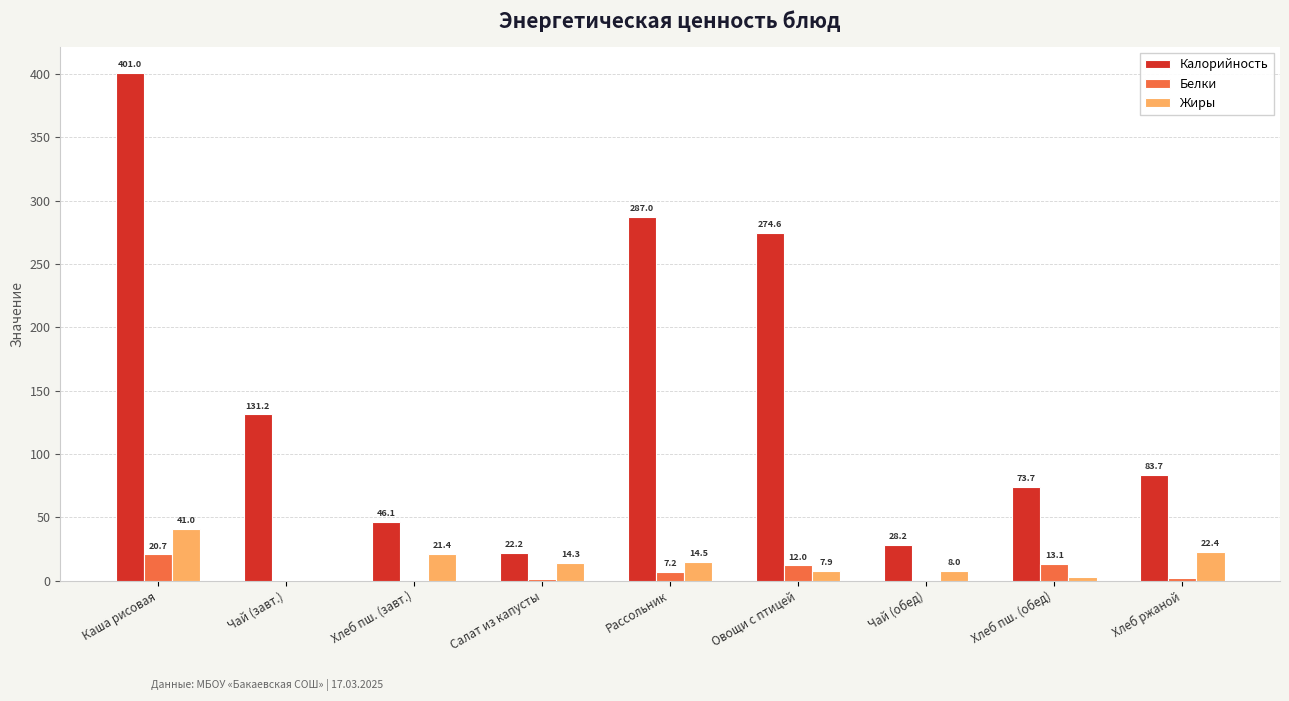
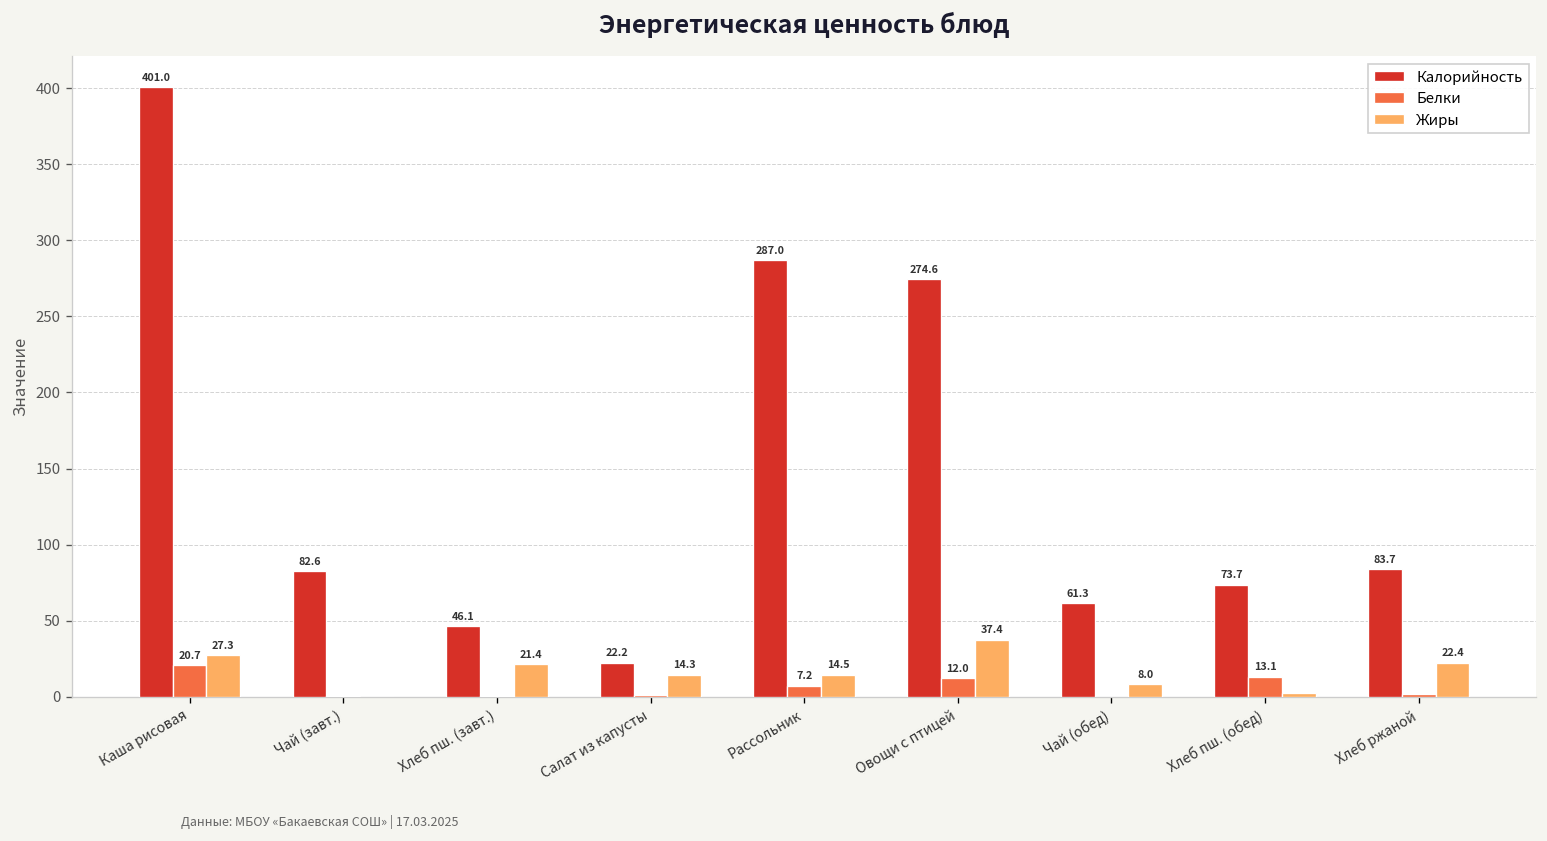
Жиры, Каша рисовая: 41.0 -> 27.3
Калорийность, Чай (завт.): 131.2 -> 82.6
Жиры, Овощи с птицей: 7.9 -> 37.4
Калорийность, Чай (обед): 28.2 -> 61.3
